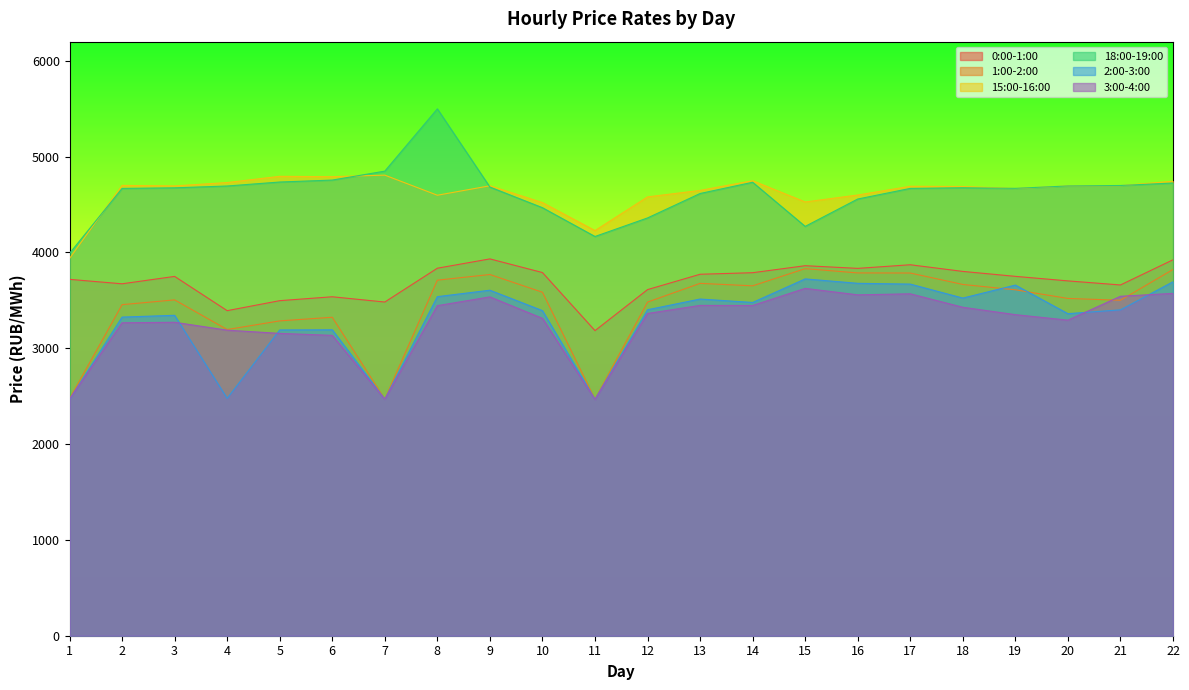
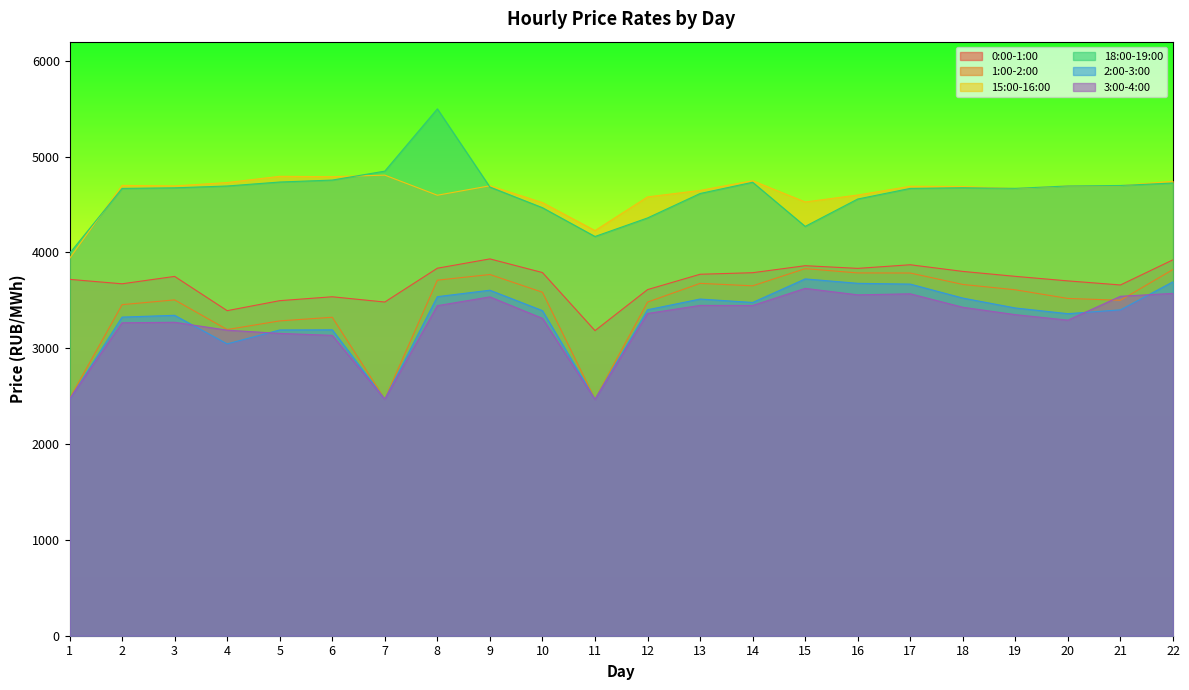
2:00-3:00, 4: 2500 -> 3000
2:00-3:00, 19: 3700 -> 3400
